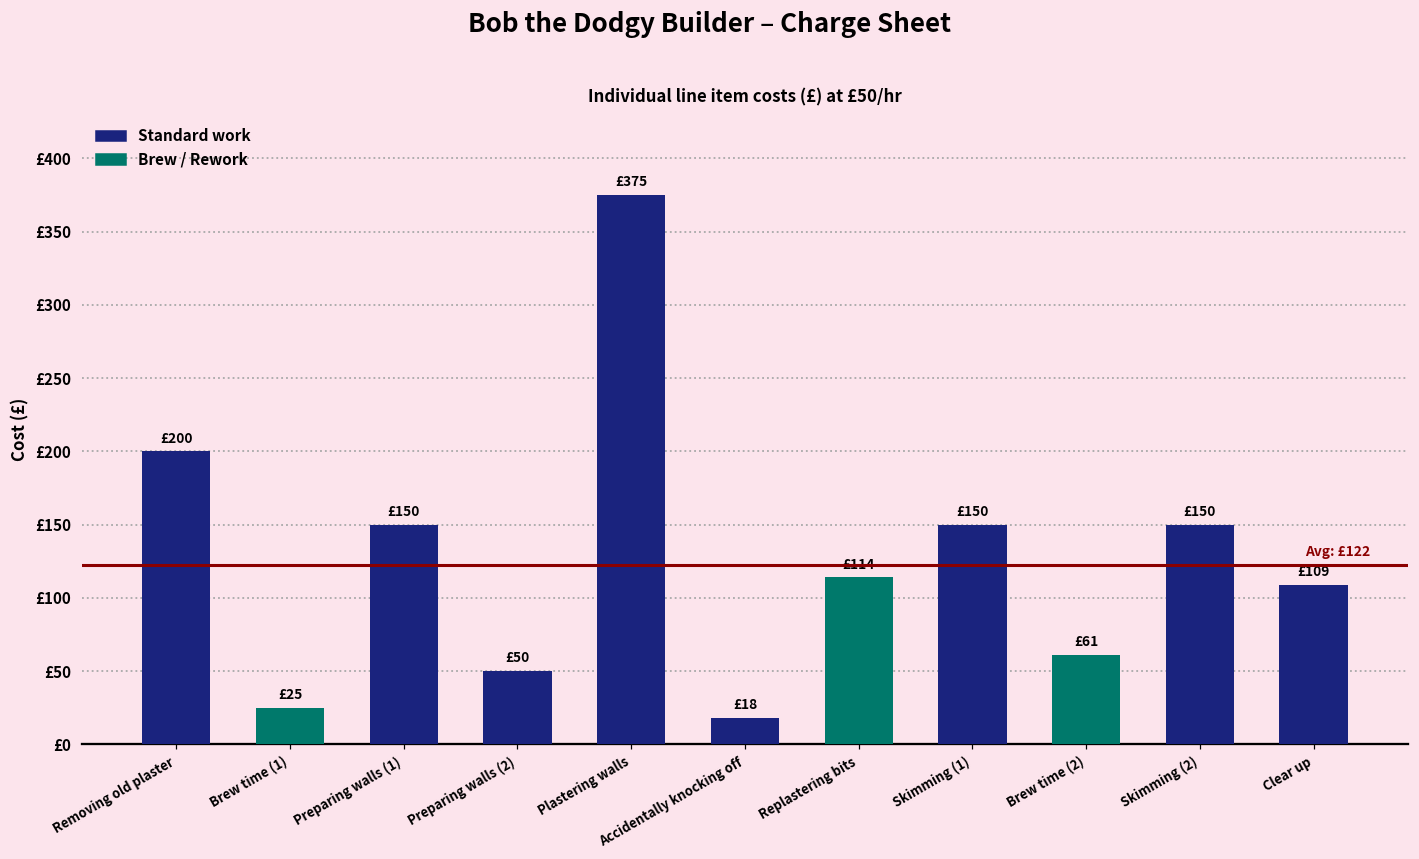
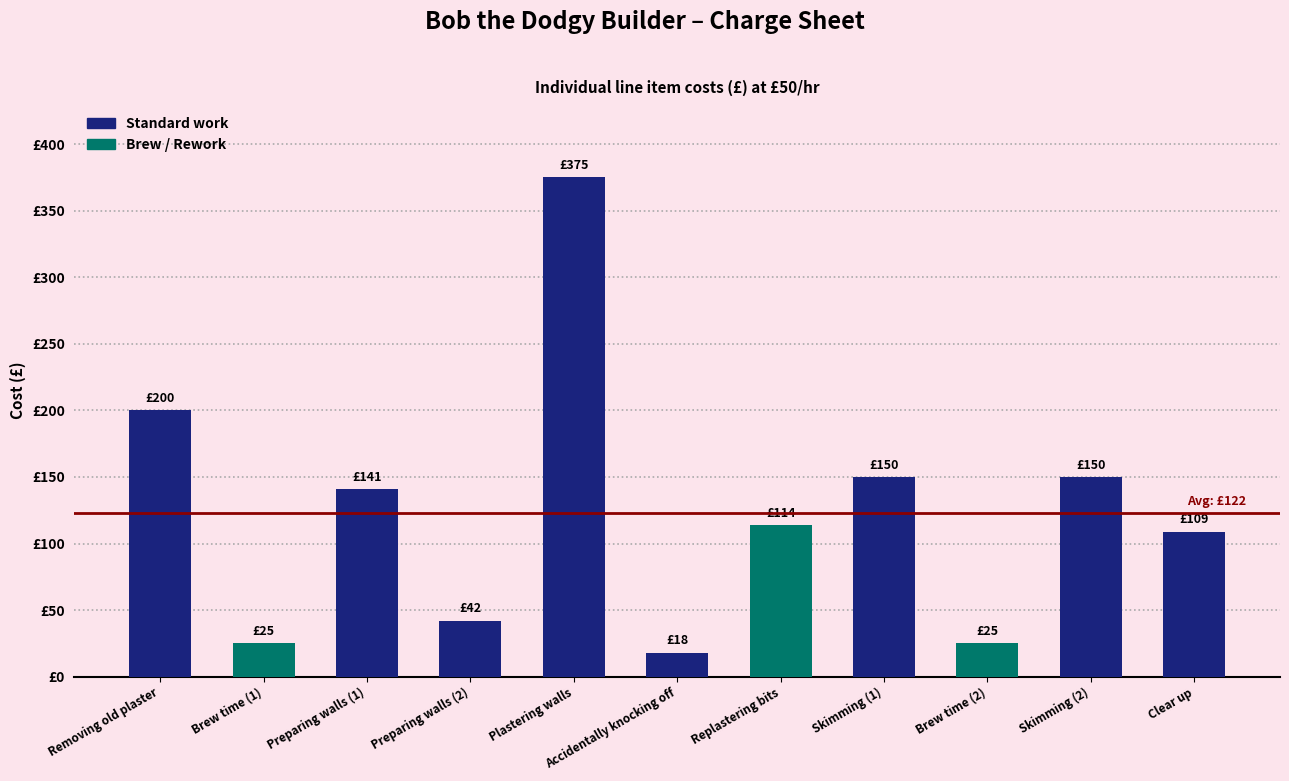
Preparing walls (1): £150 -> £141
Preparing walls (2): £50 -> £42
Brew time (2): £61 -> £25
